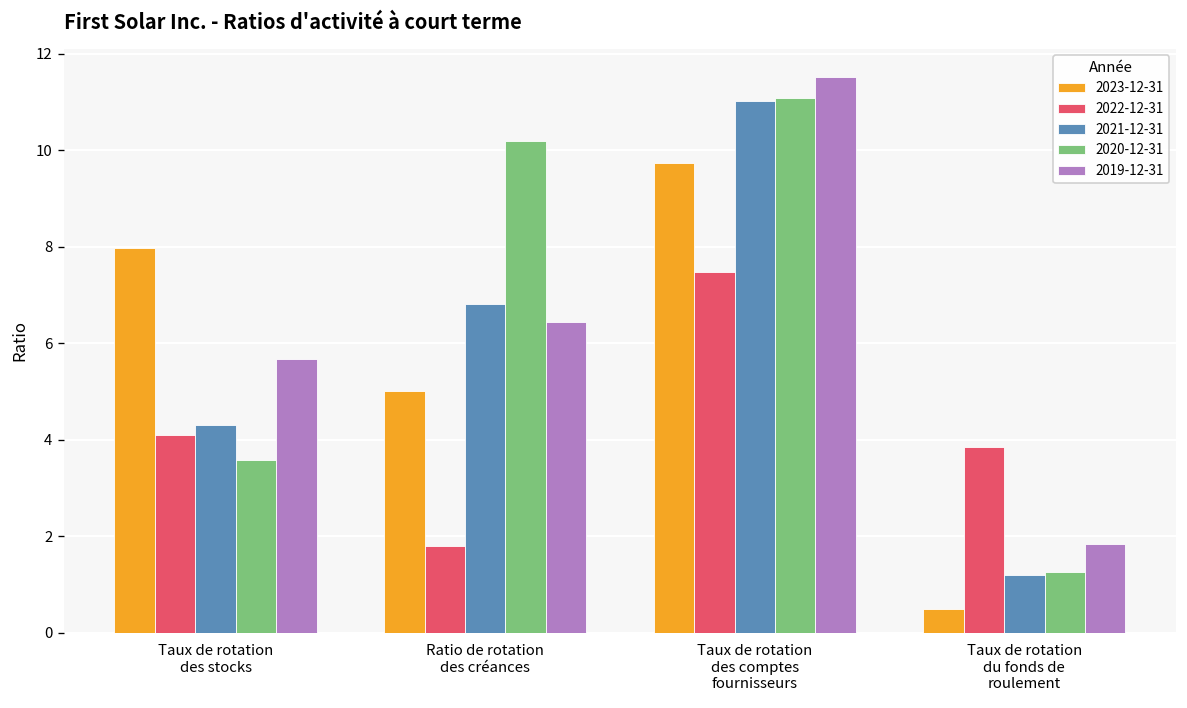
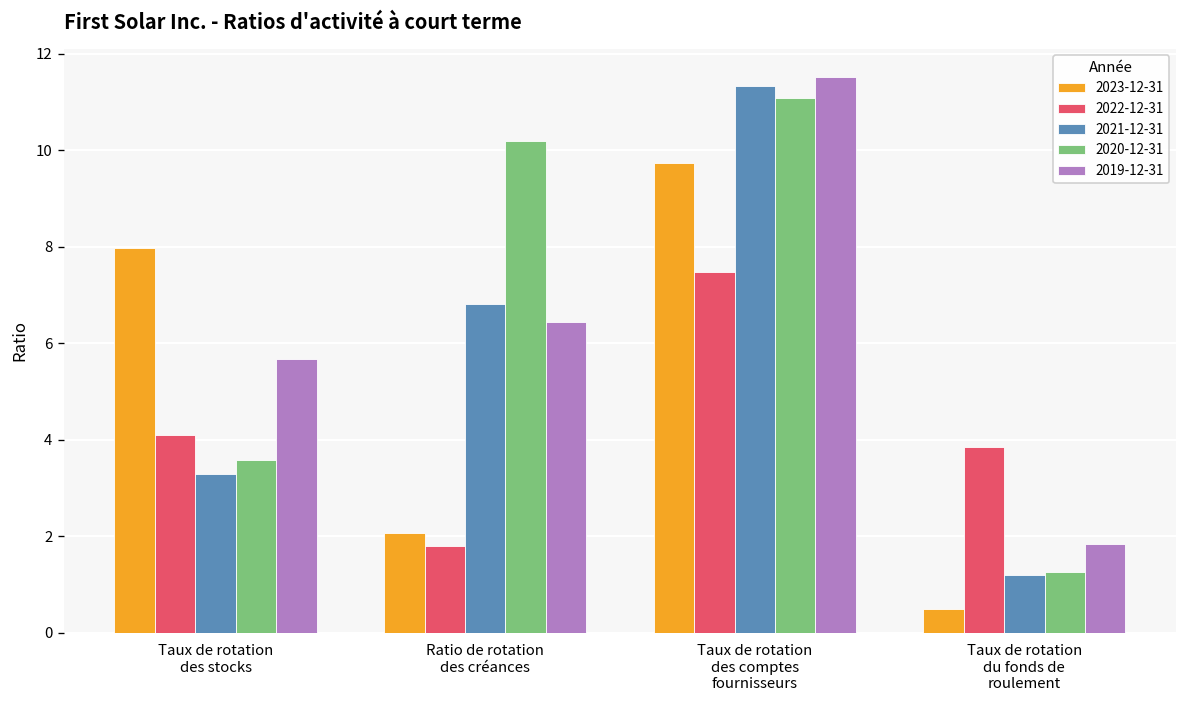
2021-12-31, Taux de rotation des stocks: 4.3 -> 3.3
2023-12-31, Ratio de rotation des créances: 5.0 -> 2.1
2021-12-31, Taux de rotation des comptes fournisseurs: 11.0 -> 11.3
